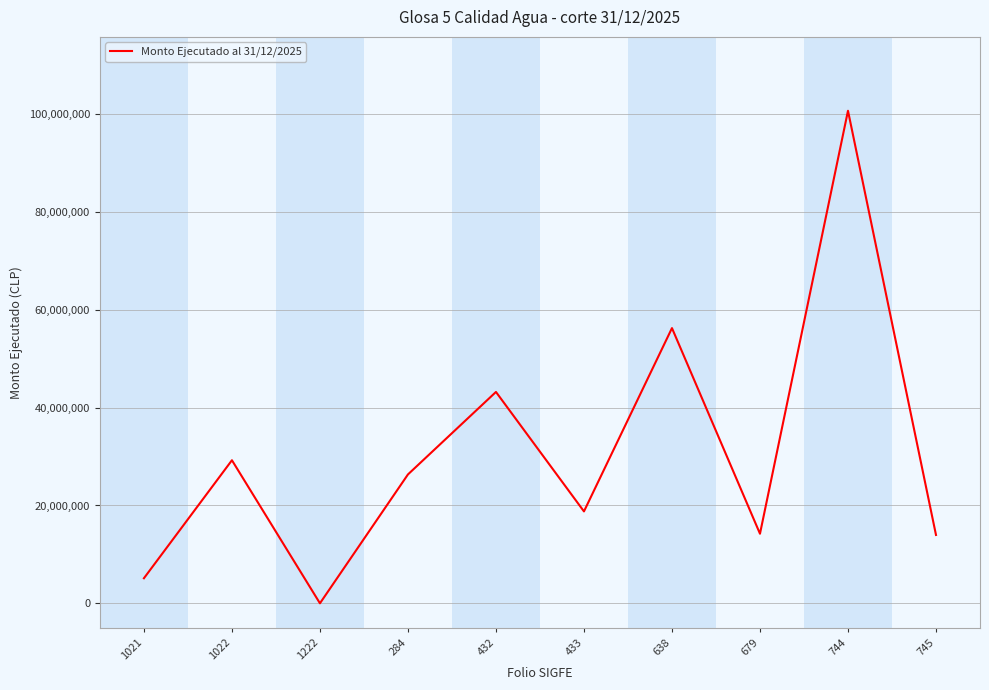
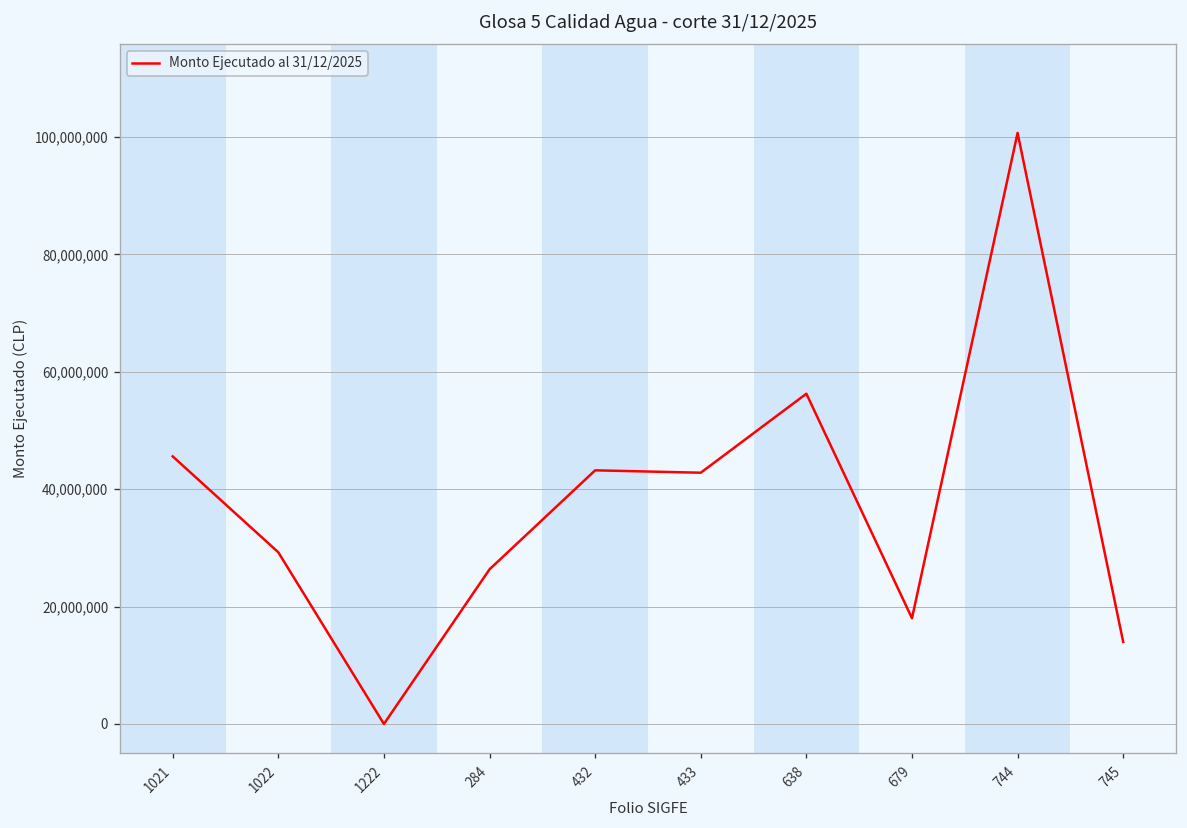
1021: 5,000,000 -> 46,000,000
433: 19,000,000 -> 43,000,000
679: 14,000,000 -> 18,000,000
